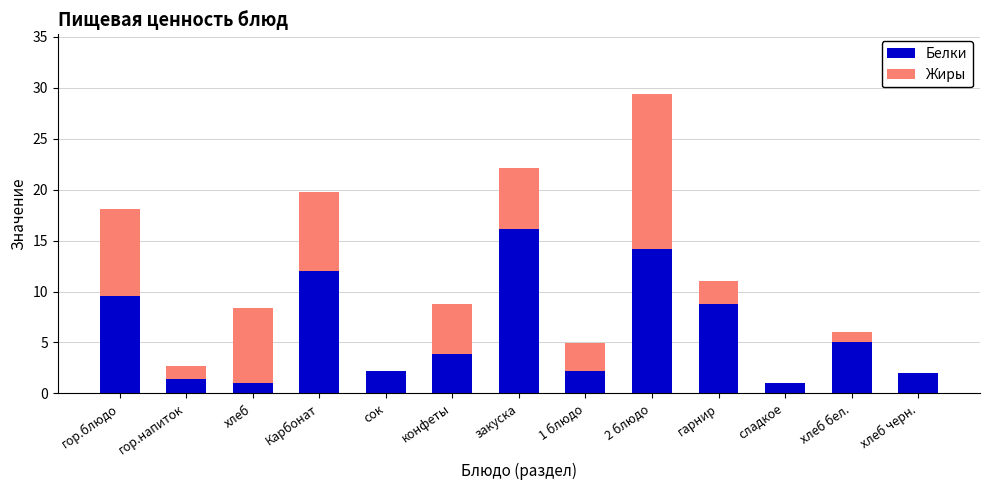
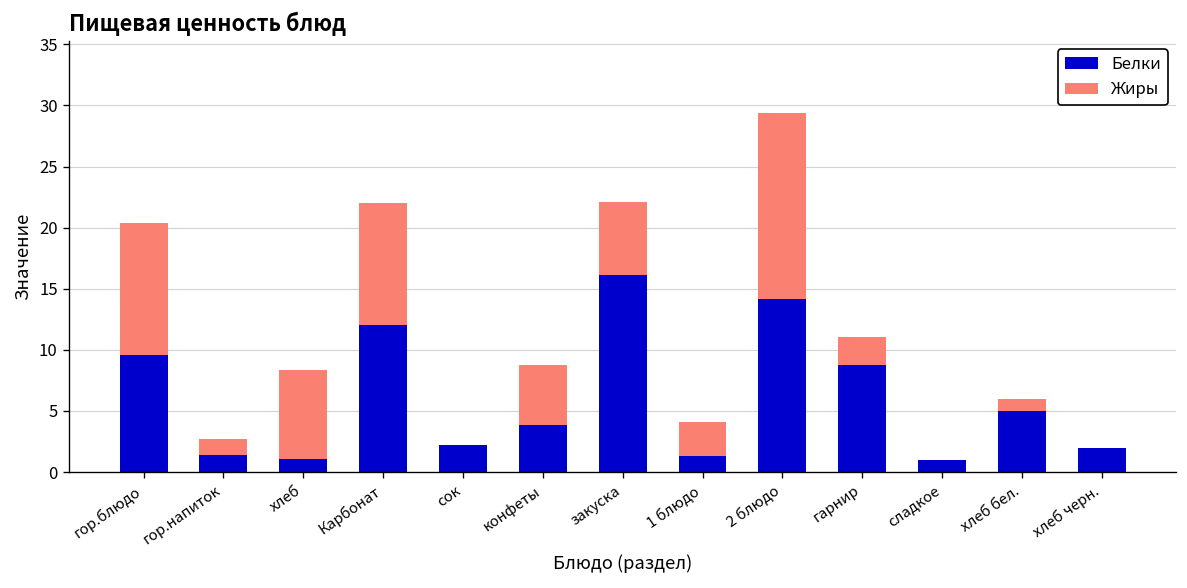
Жиры, гор.блюдо: 8.6 -> 10.8
Жиры, Карбонат: 7.8 -> 10.0
Белки, 1 блюдо: 2.2 -> 1.3
